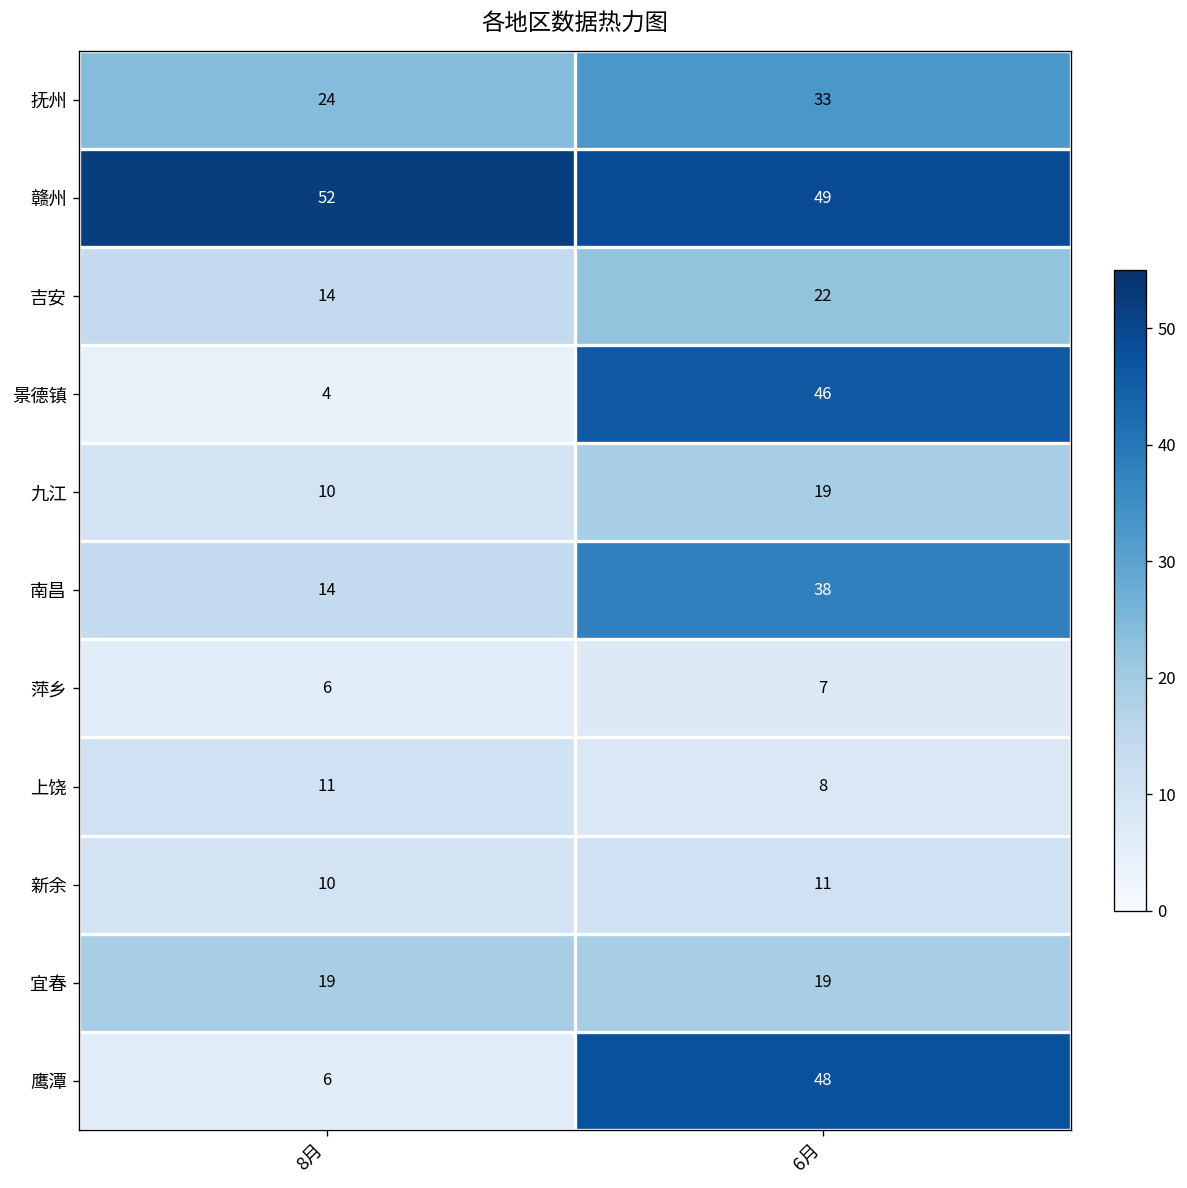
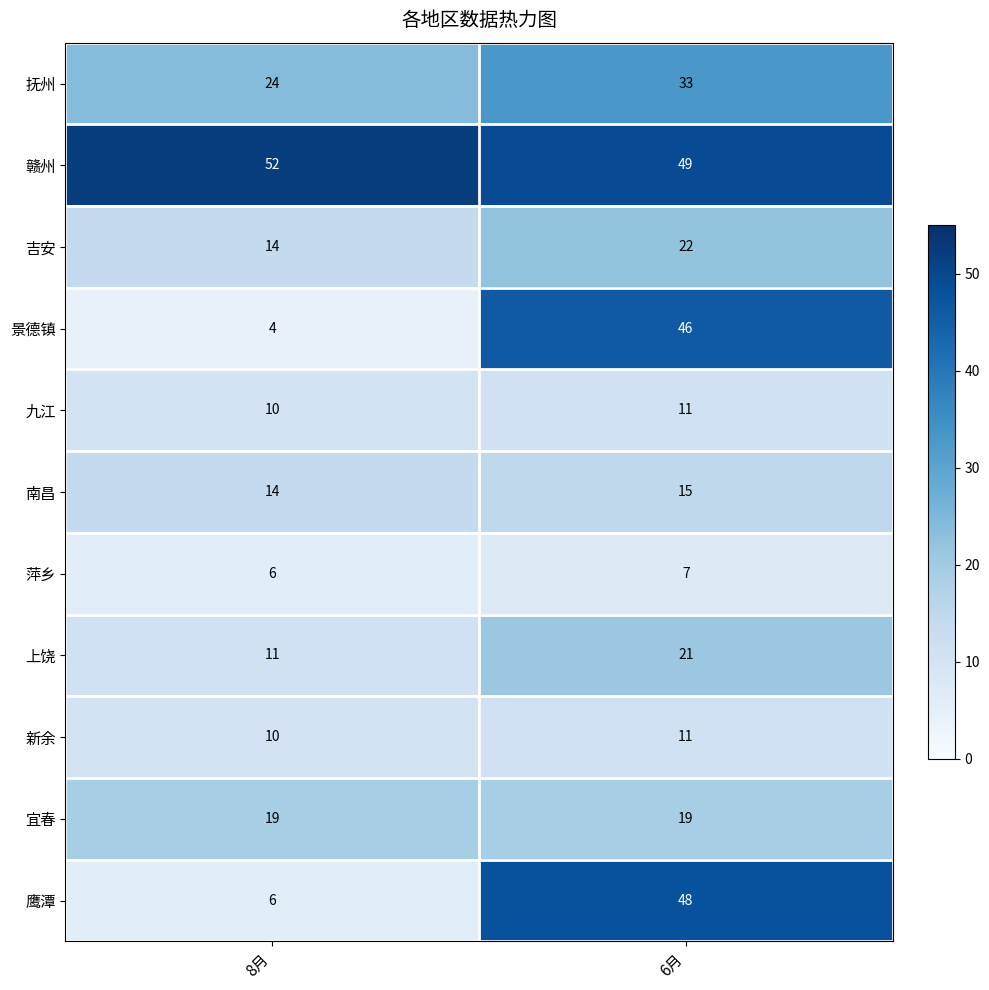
九江, 6月: 19 -> 11
南昌, 6月: 38 -> 15
上饶, 6月: 8 -> 21
